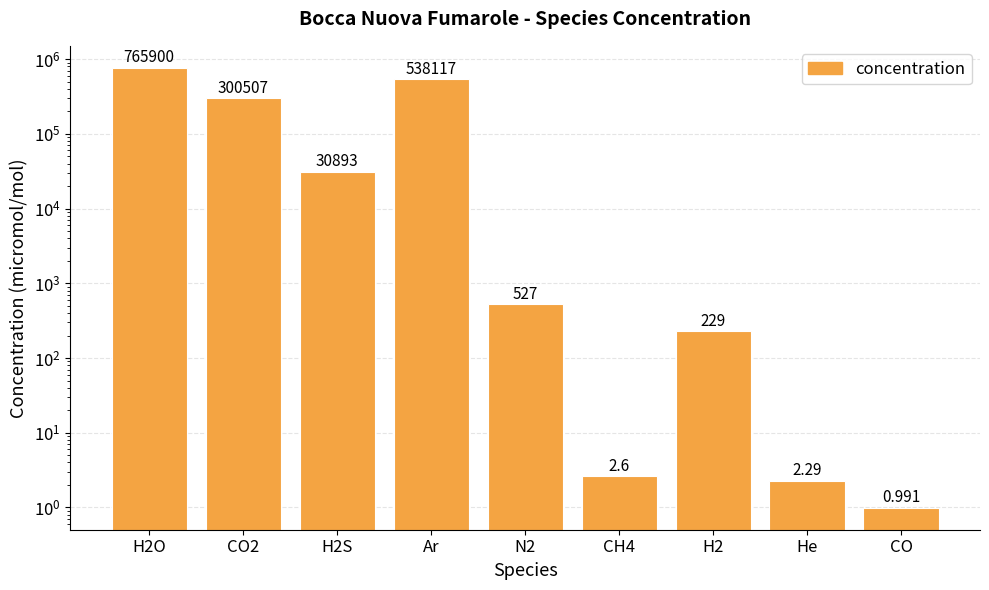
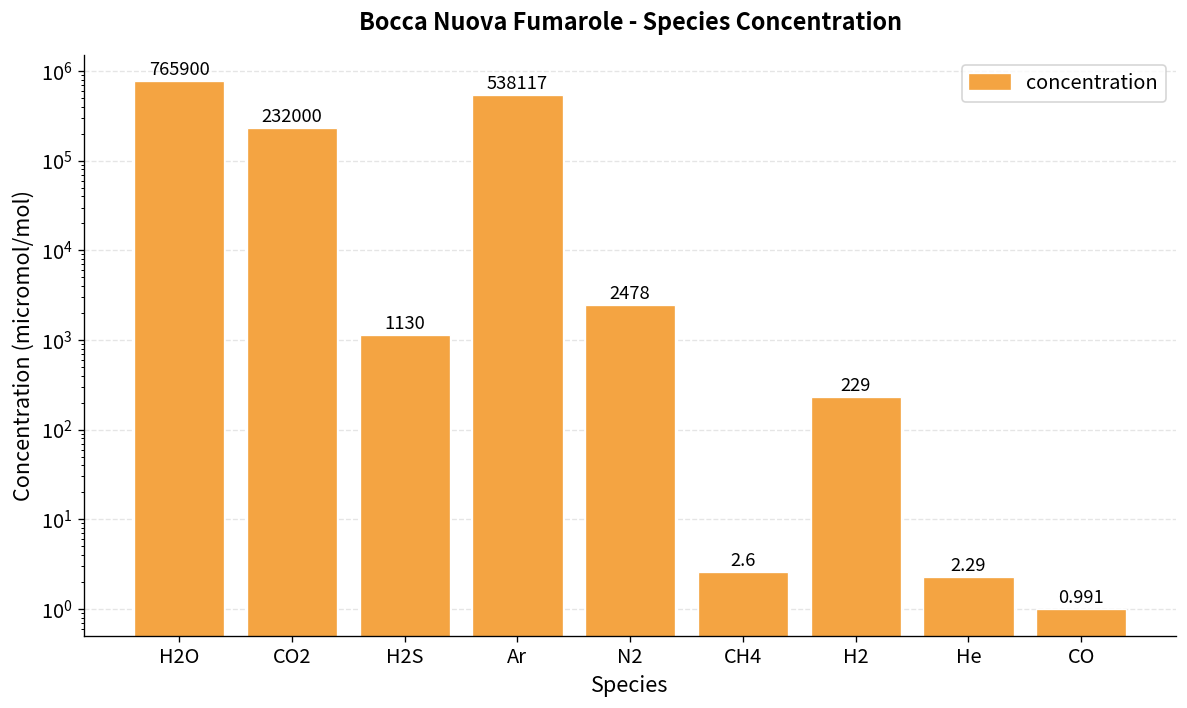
CO2: 300507 -> 232000
H2S: 30893 -> 1130
N2: 527 -> 2478
